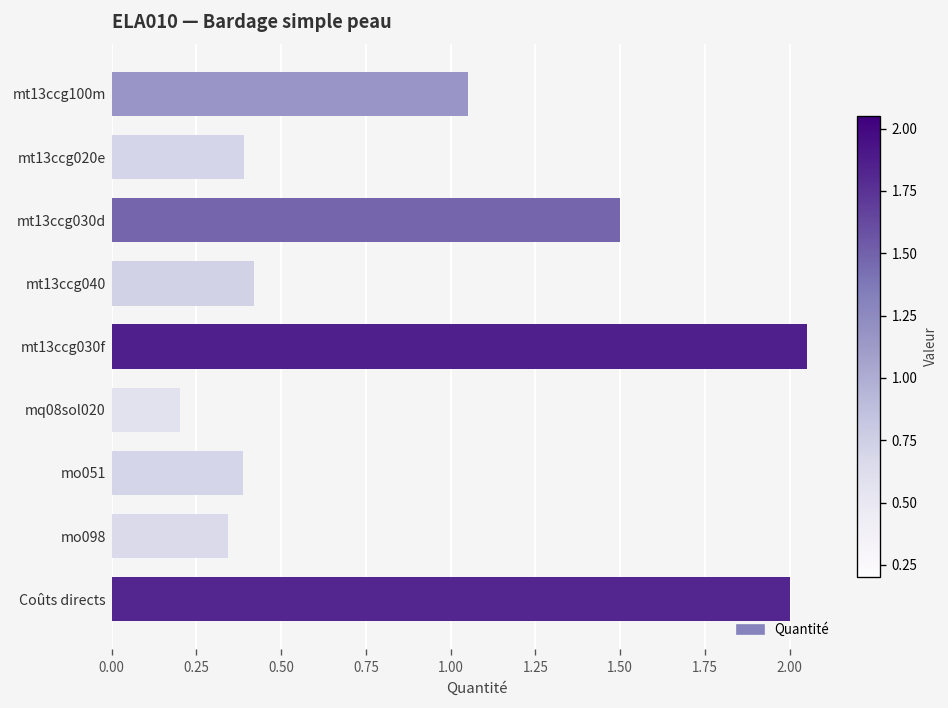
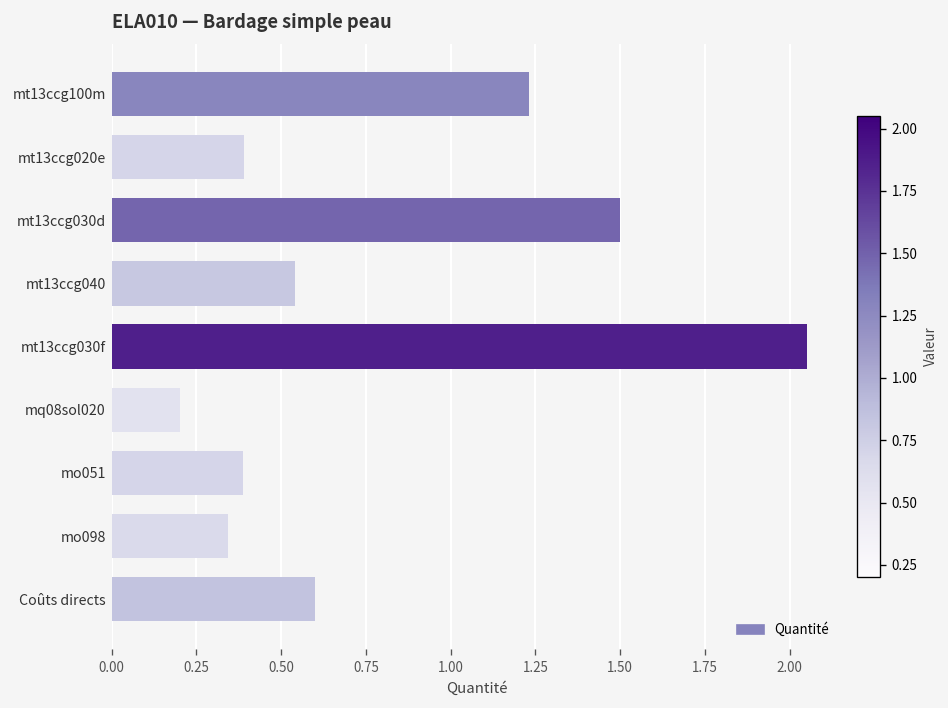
mt13ccg100m: 1.05 -> 1.23
mt13ccg040: 0.42 -> 0.54
Coûts directs: 2.0 -> 0.6
